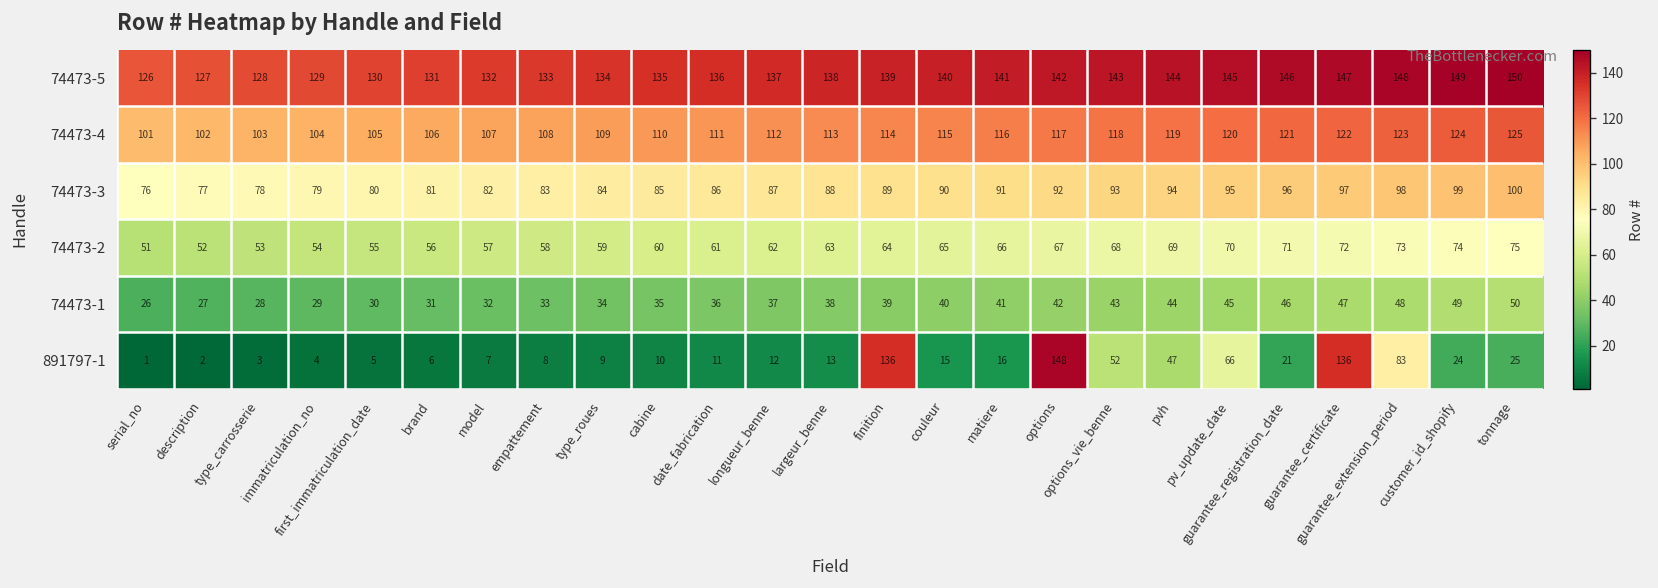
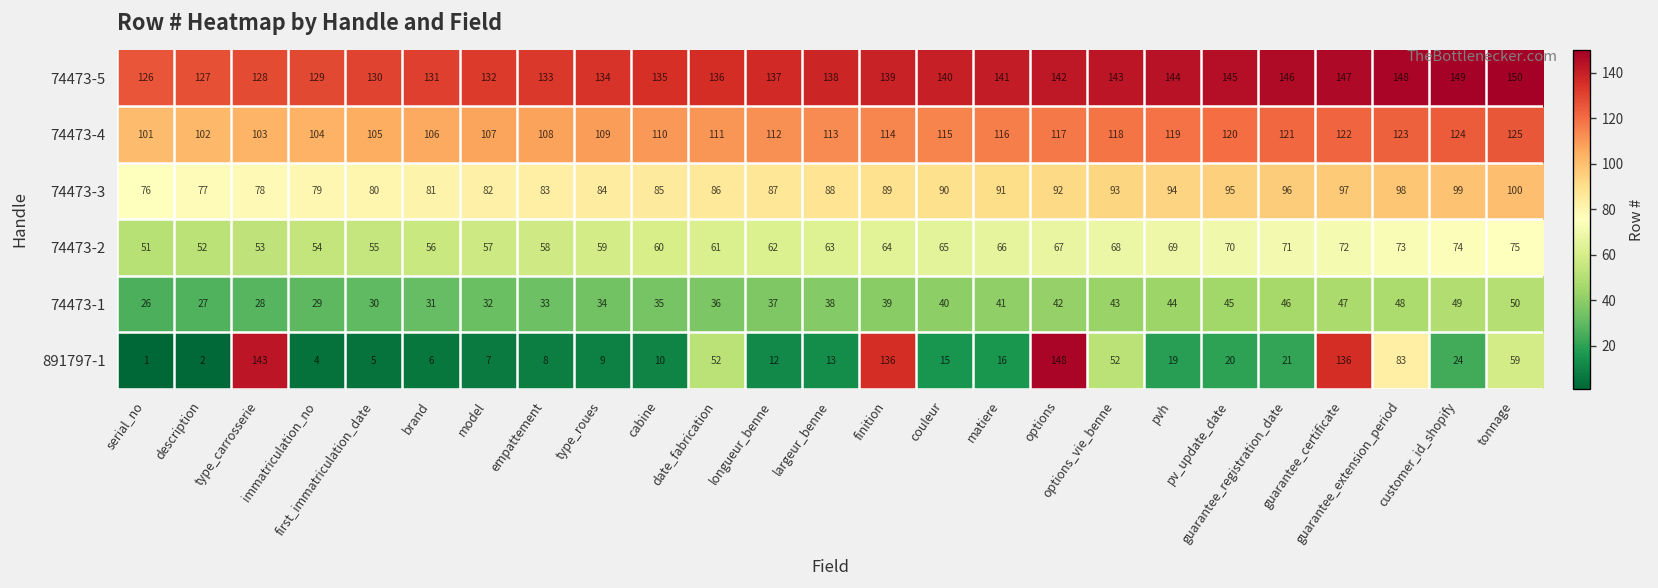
891797-1, type_carrosserie: 3 -> 143
891797-1, date_fabrication: 11 -> 52
891797-1, pvh: 47 -> 19
891797-1, pv_update_date: 66 -> 20
891797-1, tonnage: 25 -> 59
